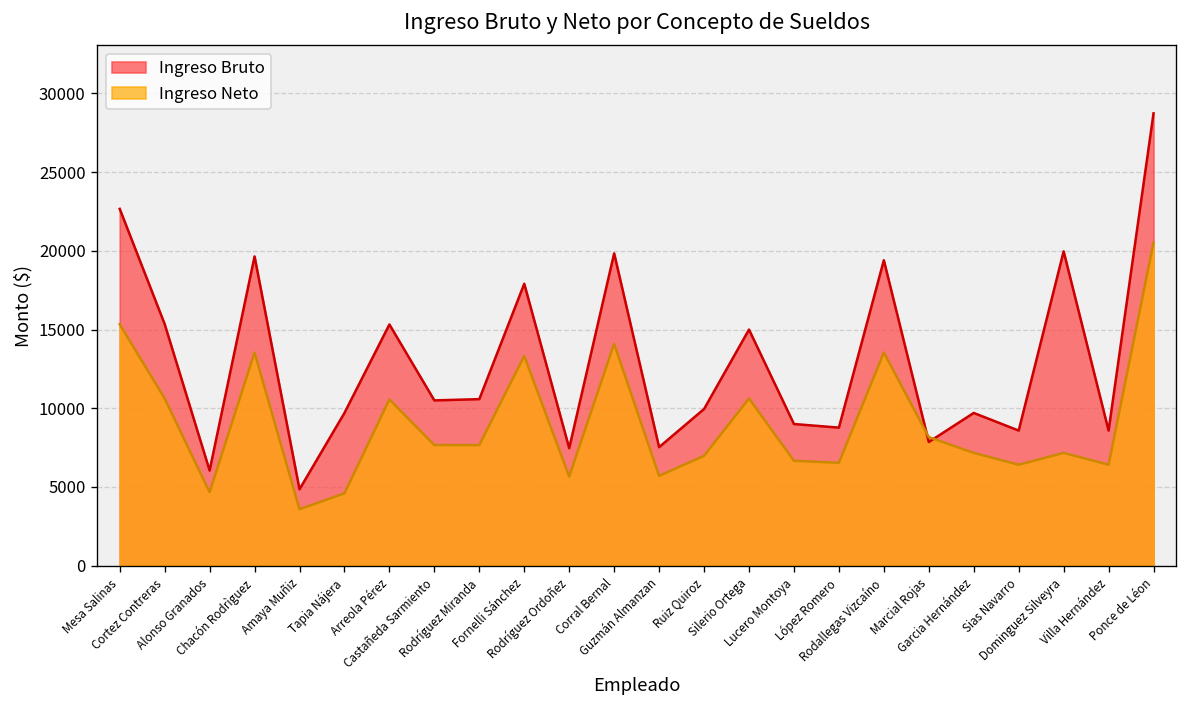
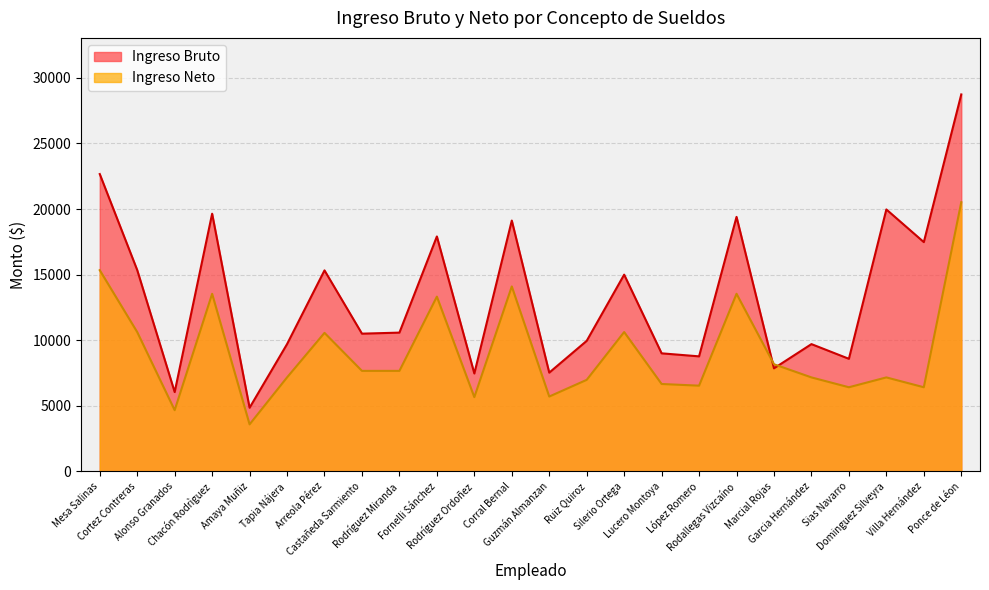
Ingreso Neto, Tapia Nájera: 4600 -> 7200
Ingreso Bruto, Corral Bernal: 19800 -> 19100
Ingreso Bruto, Villa Hernández: 8600 -> 17500
